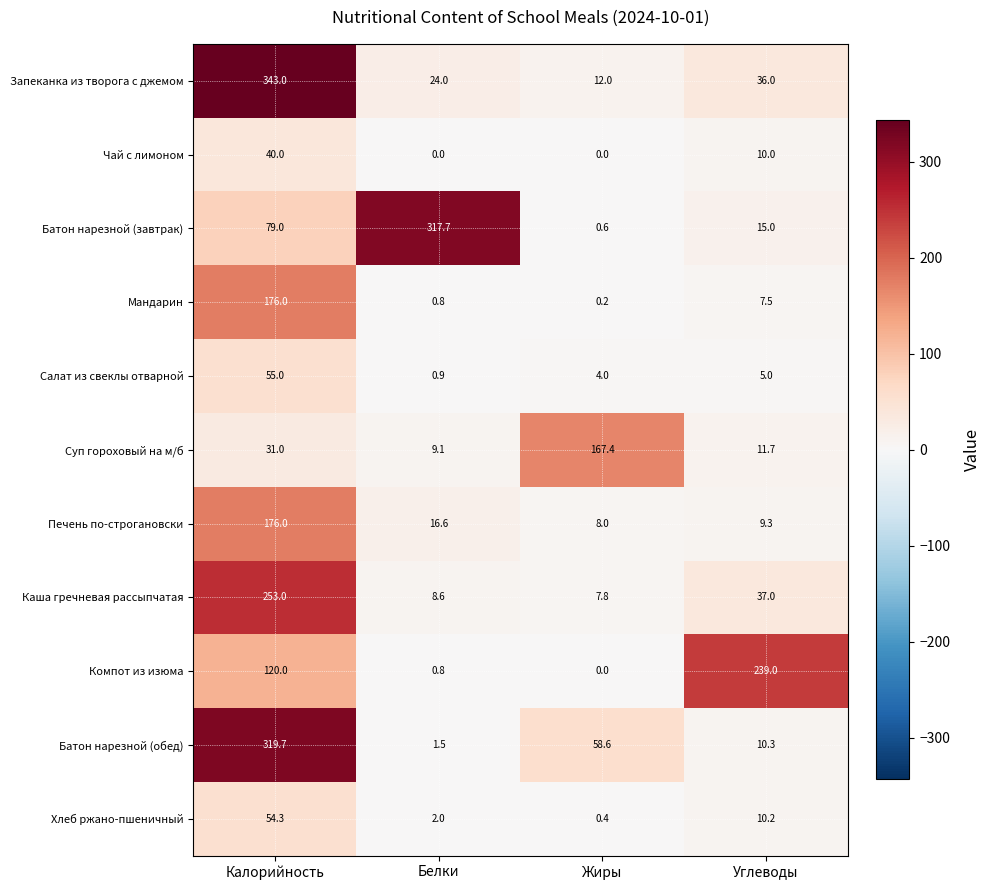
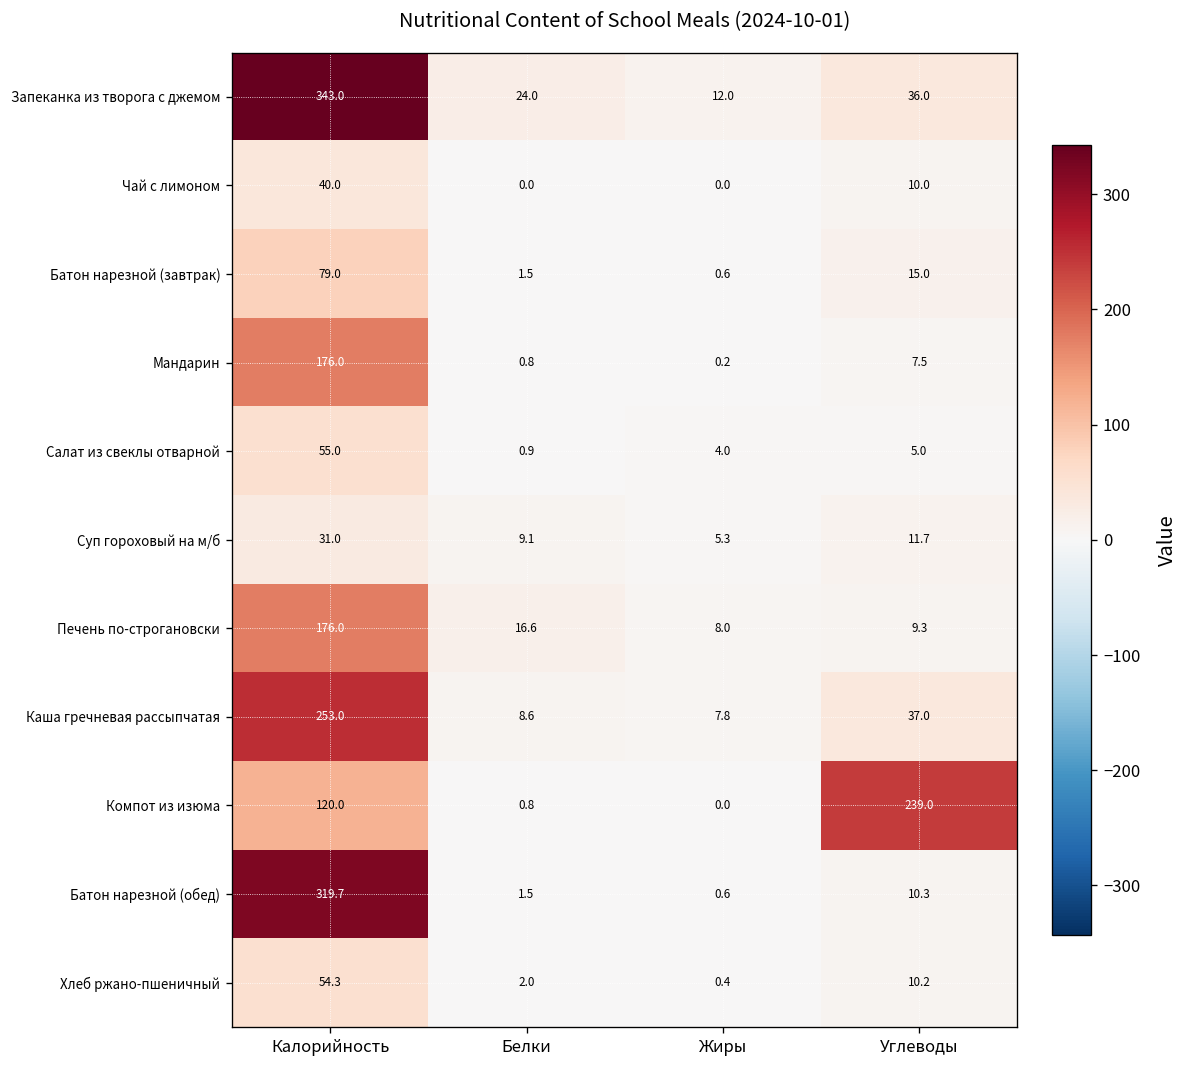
Батон нарезной (завтрак), Белки: 317.7 -> 1.5
Суп гороховый на м/б, Жиры: 167.4 -> 5.3
Батон нарезной (обед), Жиры: 58.6 -> 0.6
